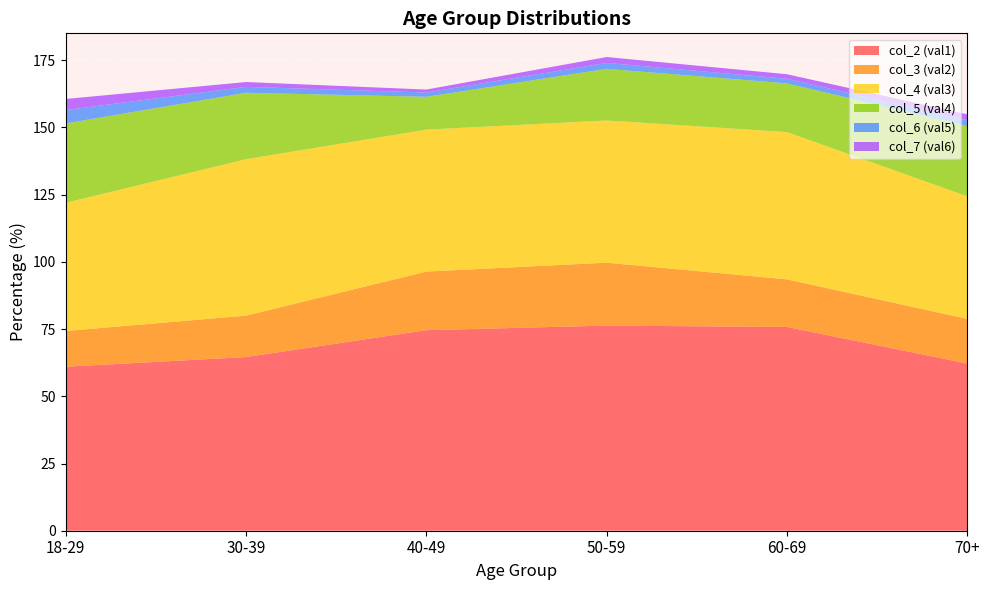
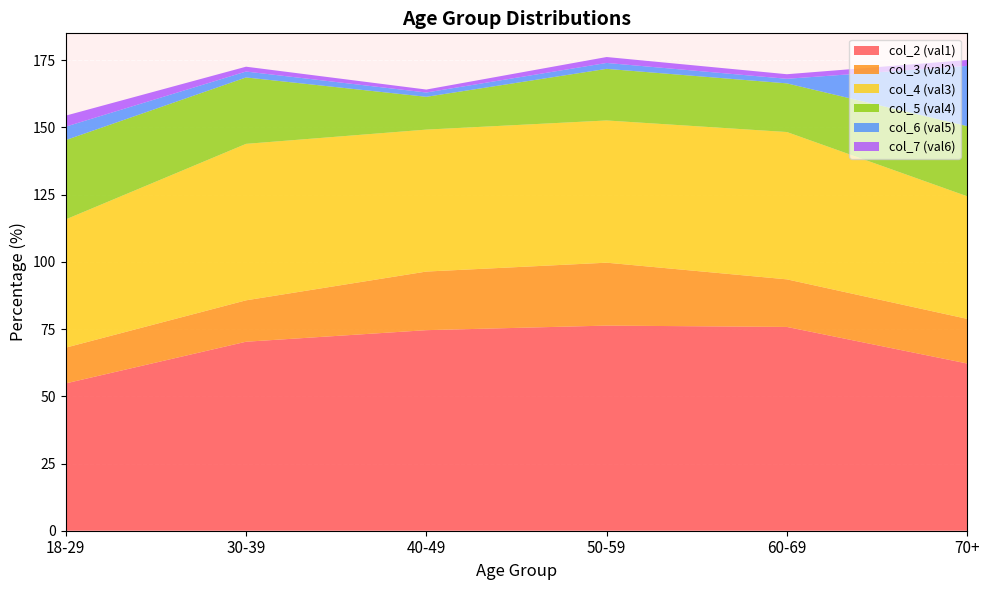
col_2 (val1), 18-29: 61 -> 55
col_2 (val1), 30-39: 65 -> 70
col_6 (val5), 70+: 2 -> 22
